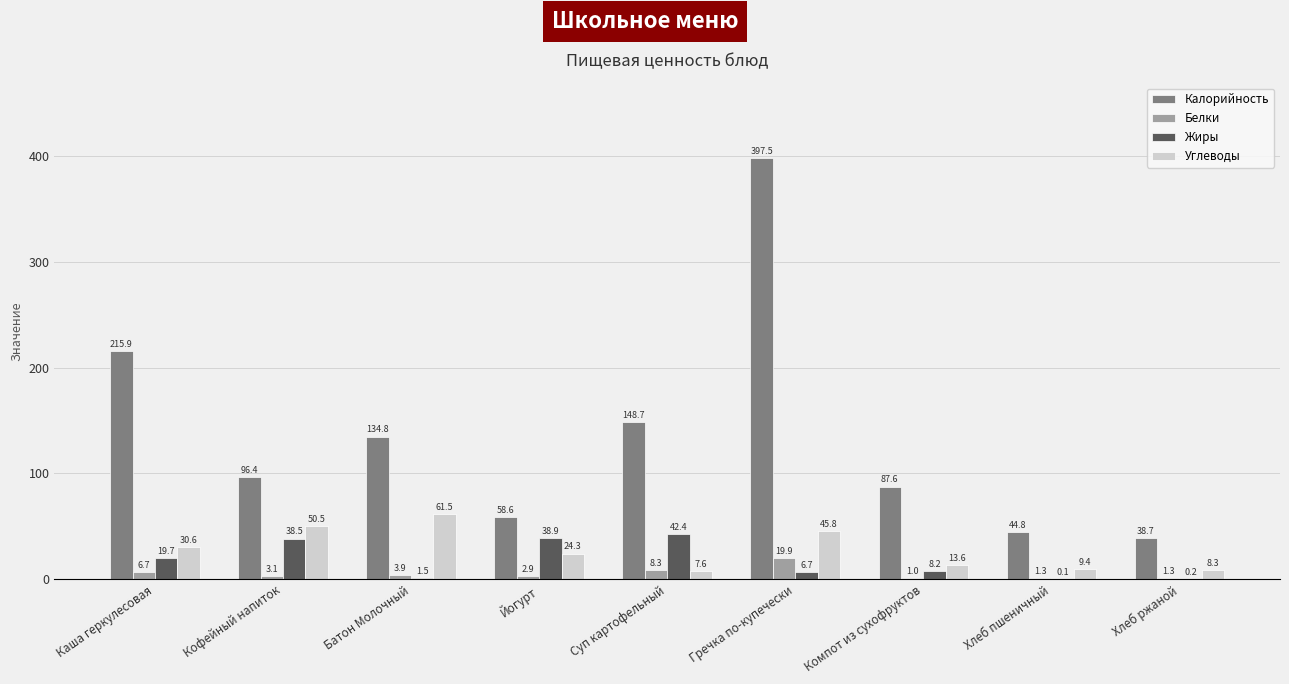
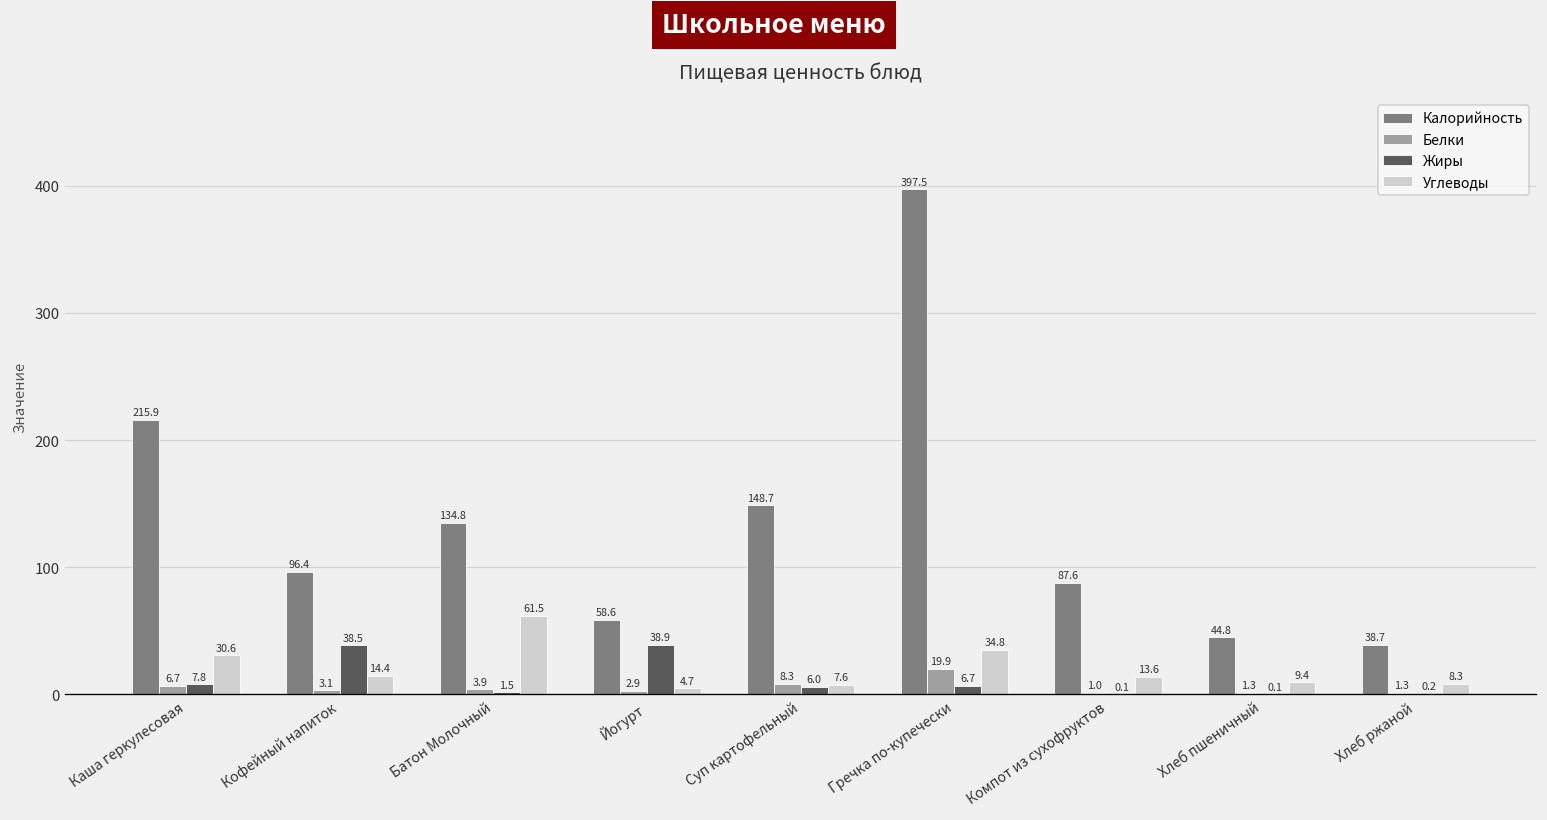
Жиры, Каша геркулесовая: 19.7 -> 7.8
Углеводы, Кофейный напиток: 50.5 -> 14.4
Углеводы, Йогурт: 24.3 -> 4.7
Жиры, Суп картофельный: 42.4 -> 6.0
Углеводы, Гречка по-купечески: 45.8 -> 34.8
Жиры, Компот из сухофруктов: 8.2 -> 0.1
